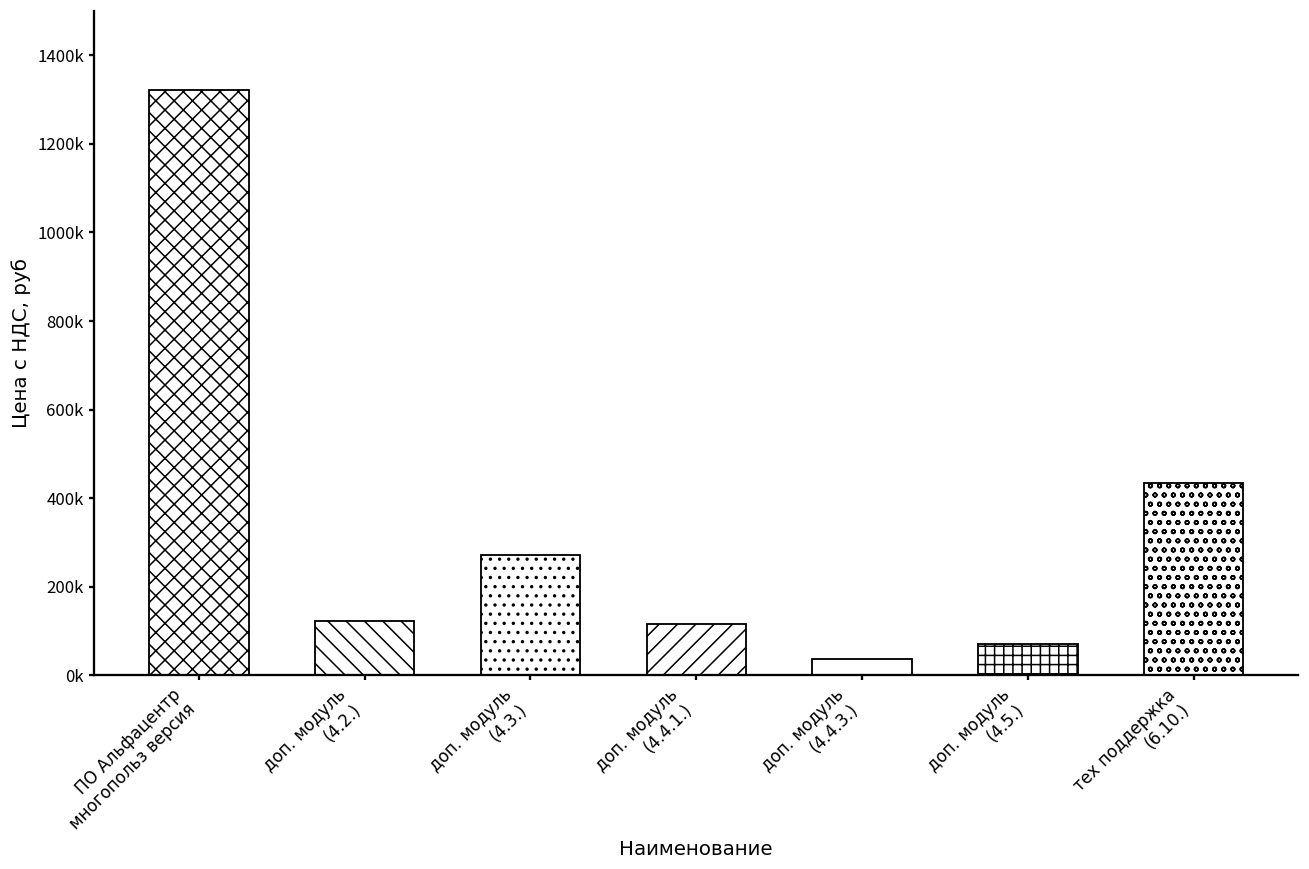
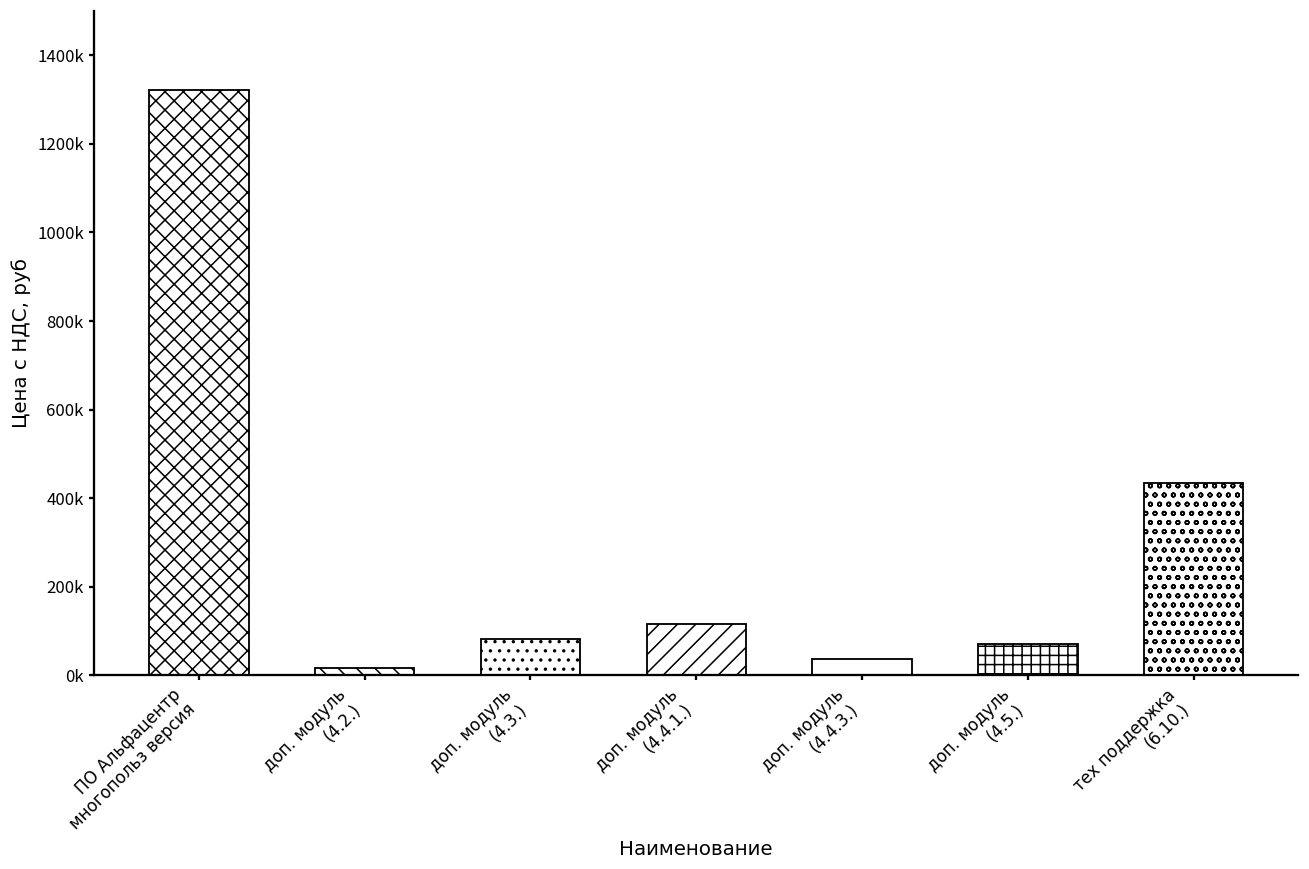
доп. модуль (4.2.): 120000 -> 20000
доп. модуль (4.3.): 270000 -> 80000
